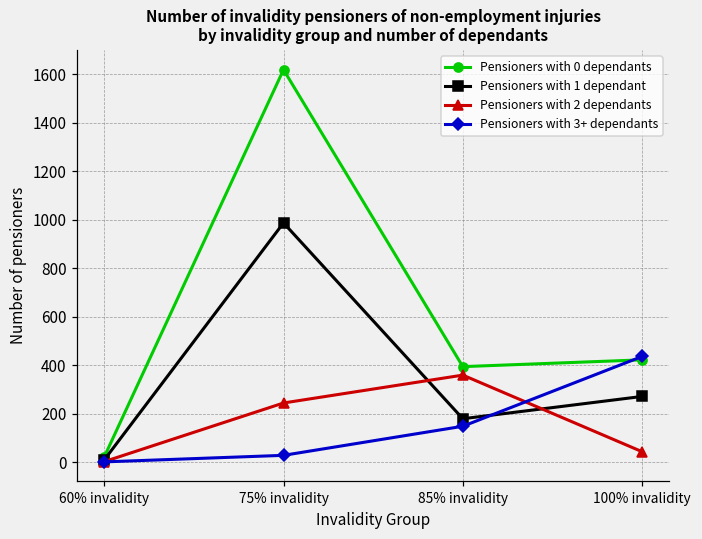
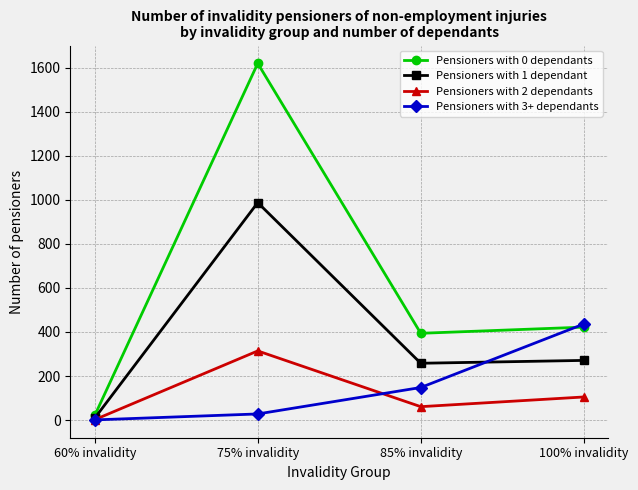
Pensioners with 2 dependants, 75% invalidity: 240 -> 310
Pensioners with 1 dependant, 85% invalidity: 180 -> 260
Pensioners with 2 dependants, 85% invalidity: 360 -> 60
Pensioners with 2 dependants, 100% invalidity: 40 -> 110
